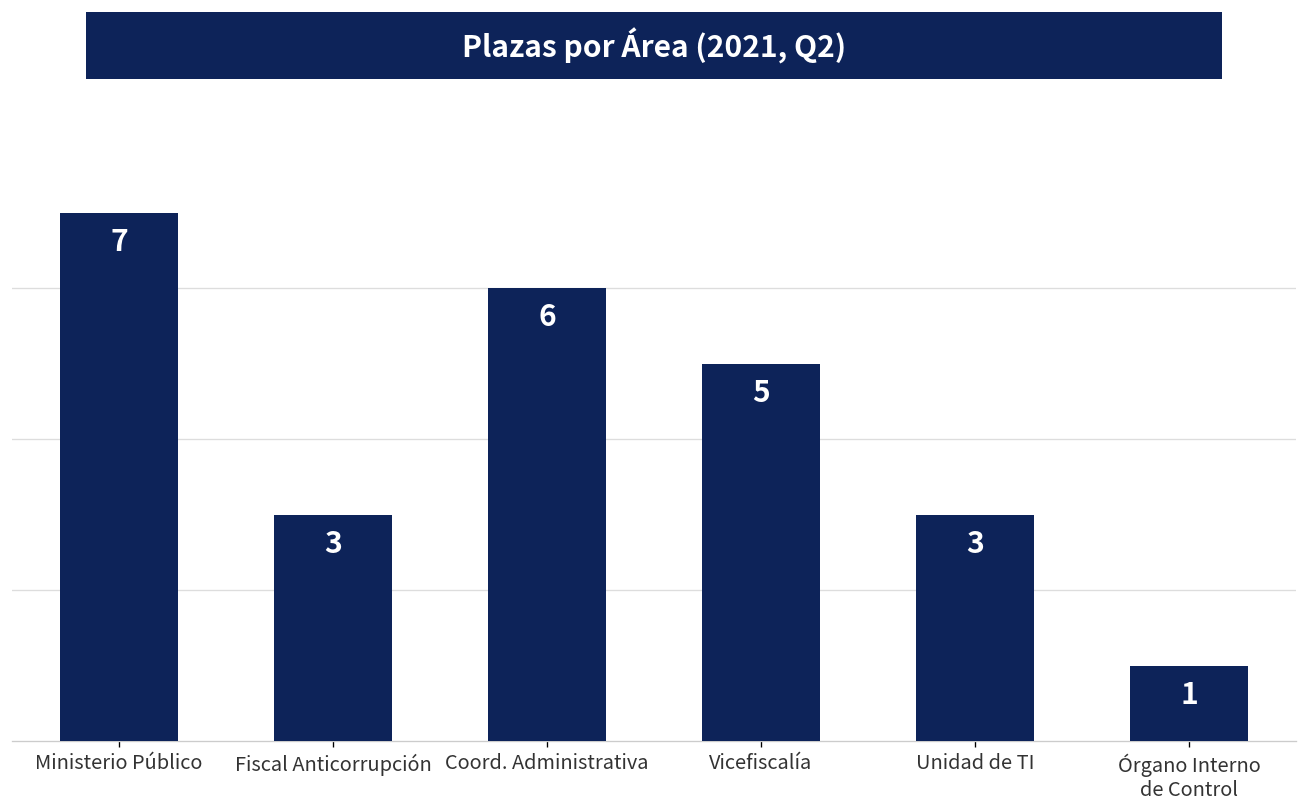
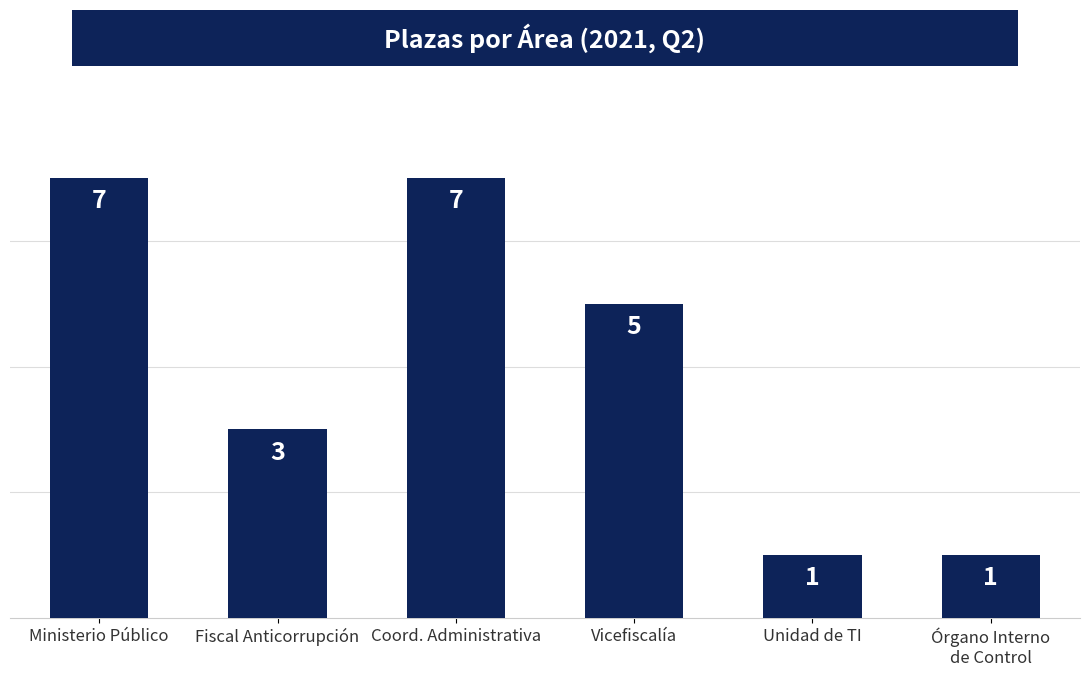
Coord. Administrativa: 6 -> 7
Unidad de TI: 3 -> 1
